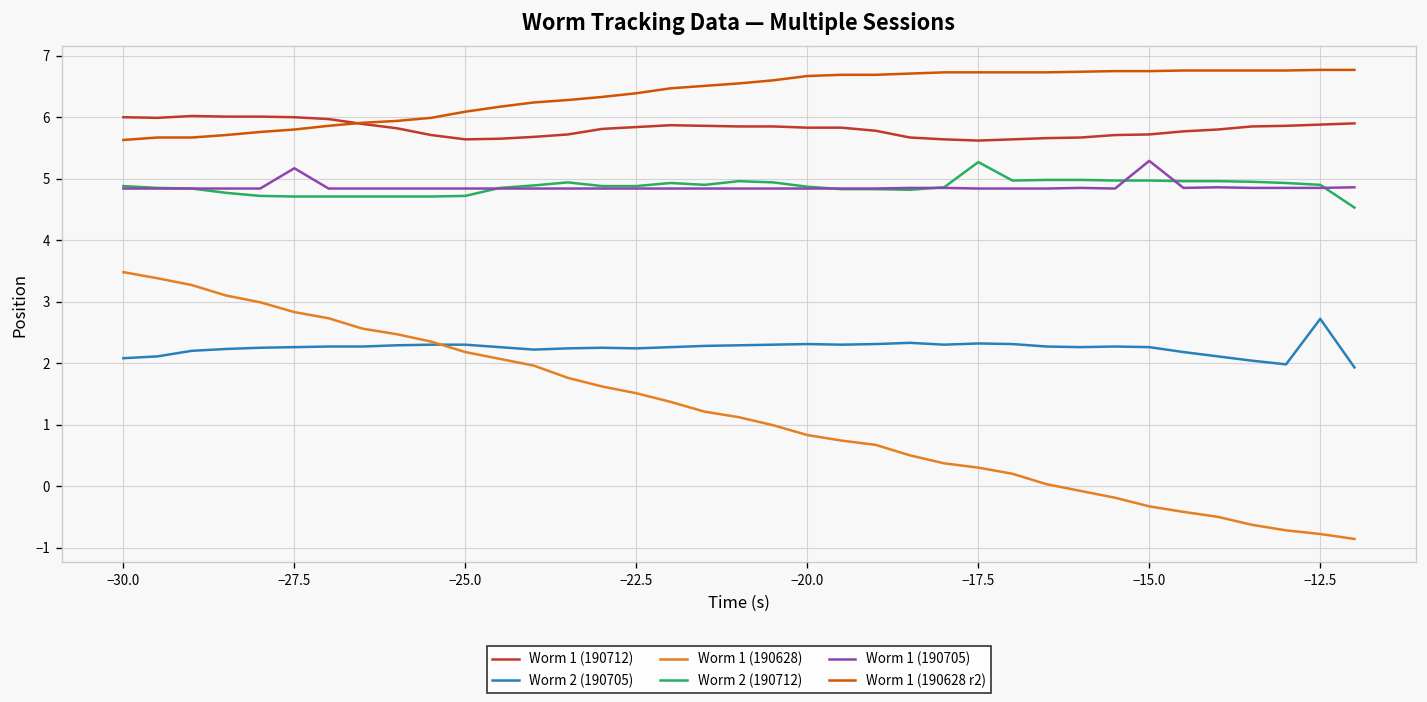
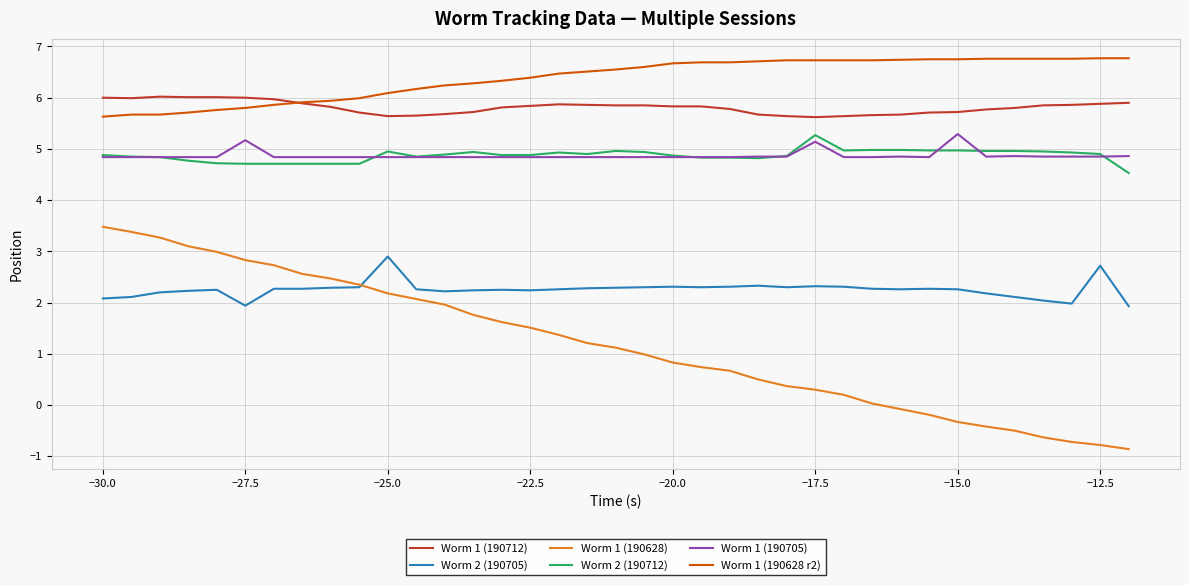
Worm 2 (190705), −27.5: 2.3 -> 1.9
Worm 2 (190705), −25.0: 2.3 -> 2.9
Worm 2 (190712), −25.0: 4.7 -> 5.0
Worm 1 (190705), −17.5: 4.8 -> 5.1
